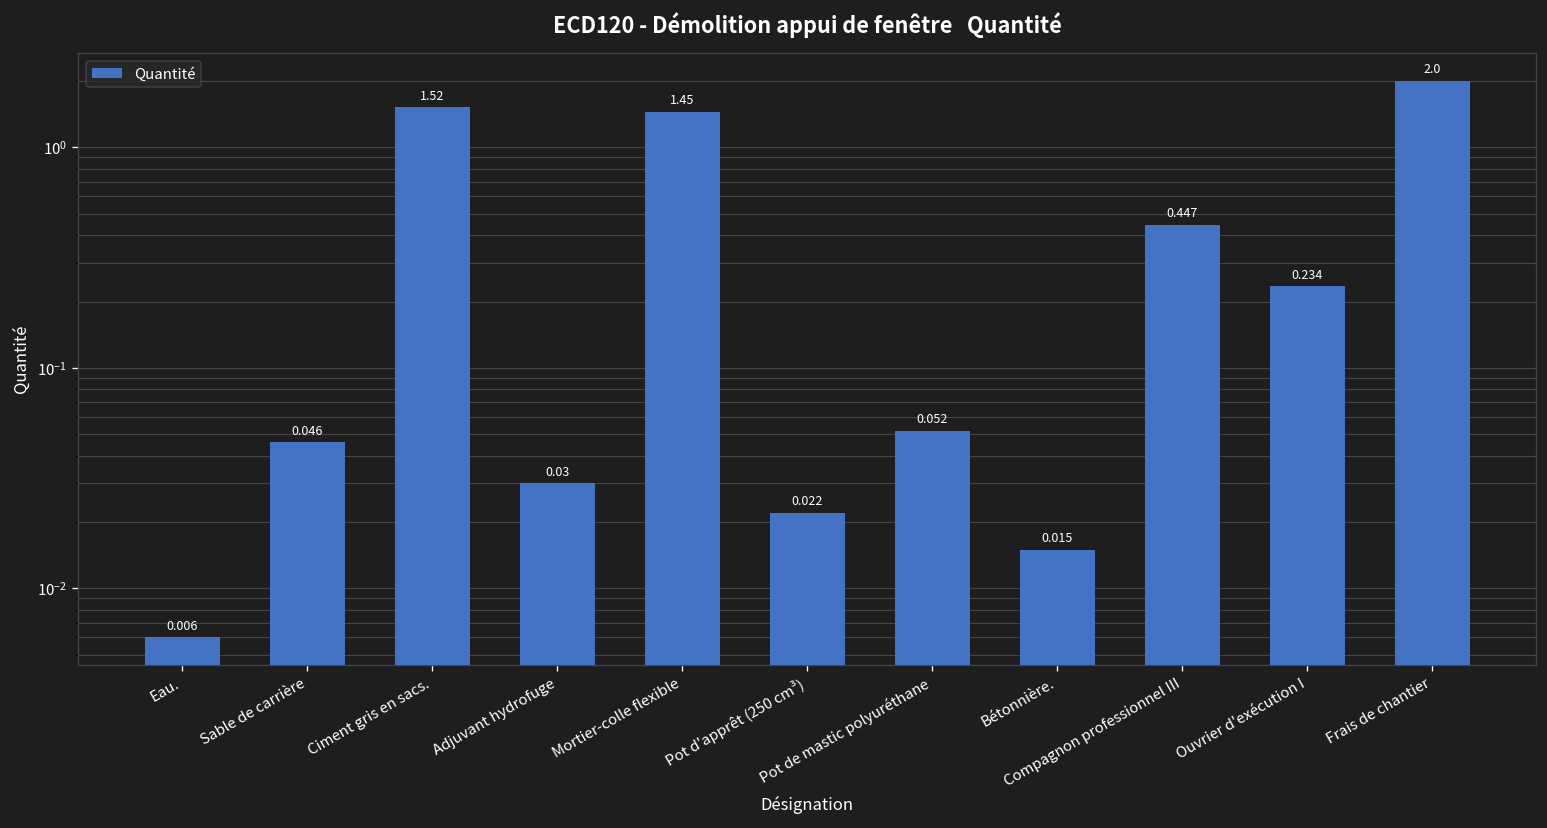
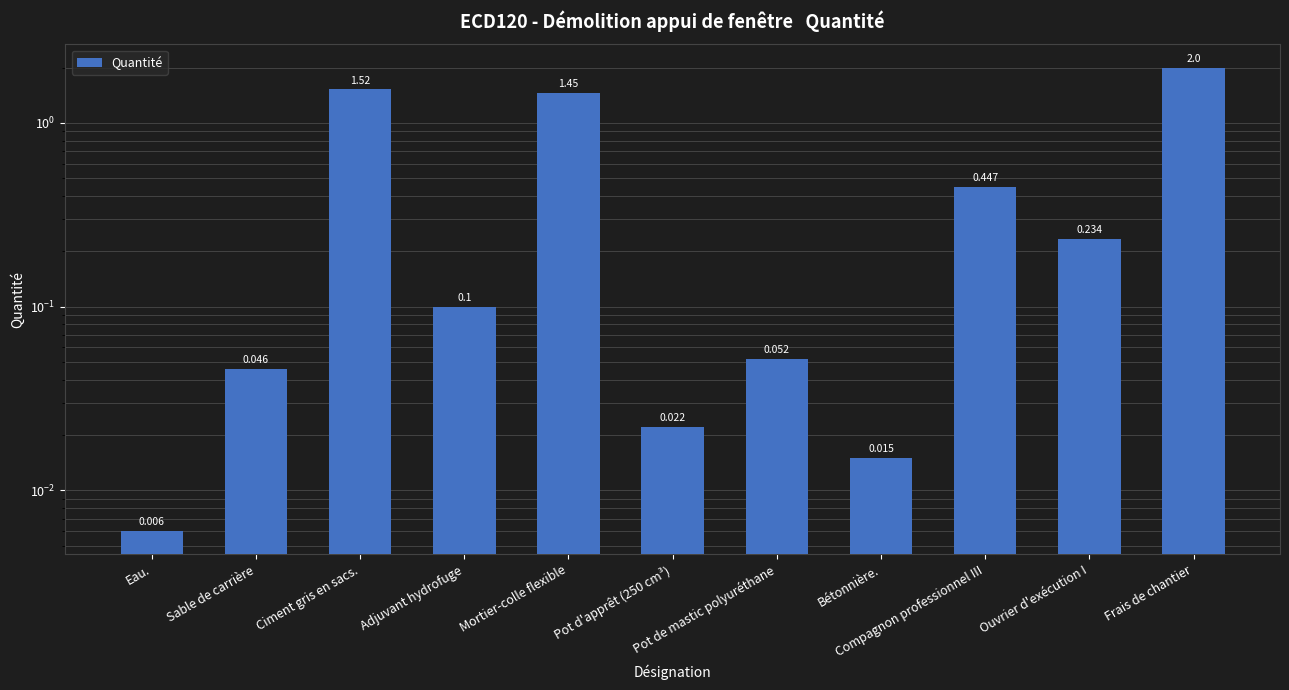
Adjuvant hydrofuge: 0.03 -> 0.1
